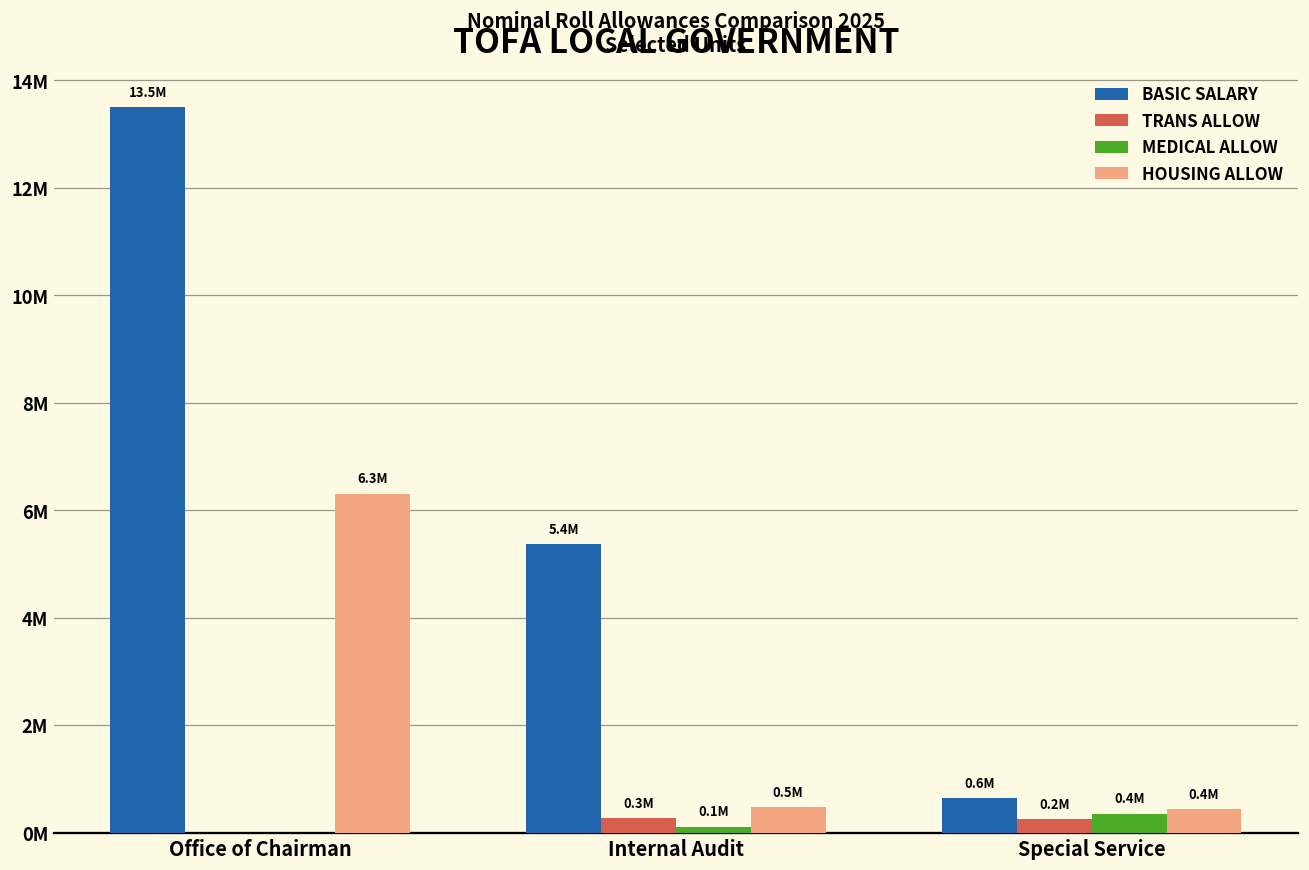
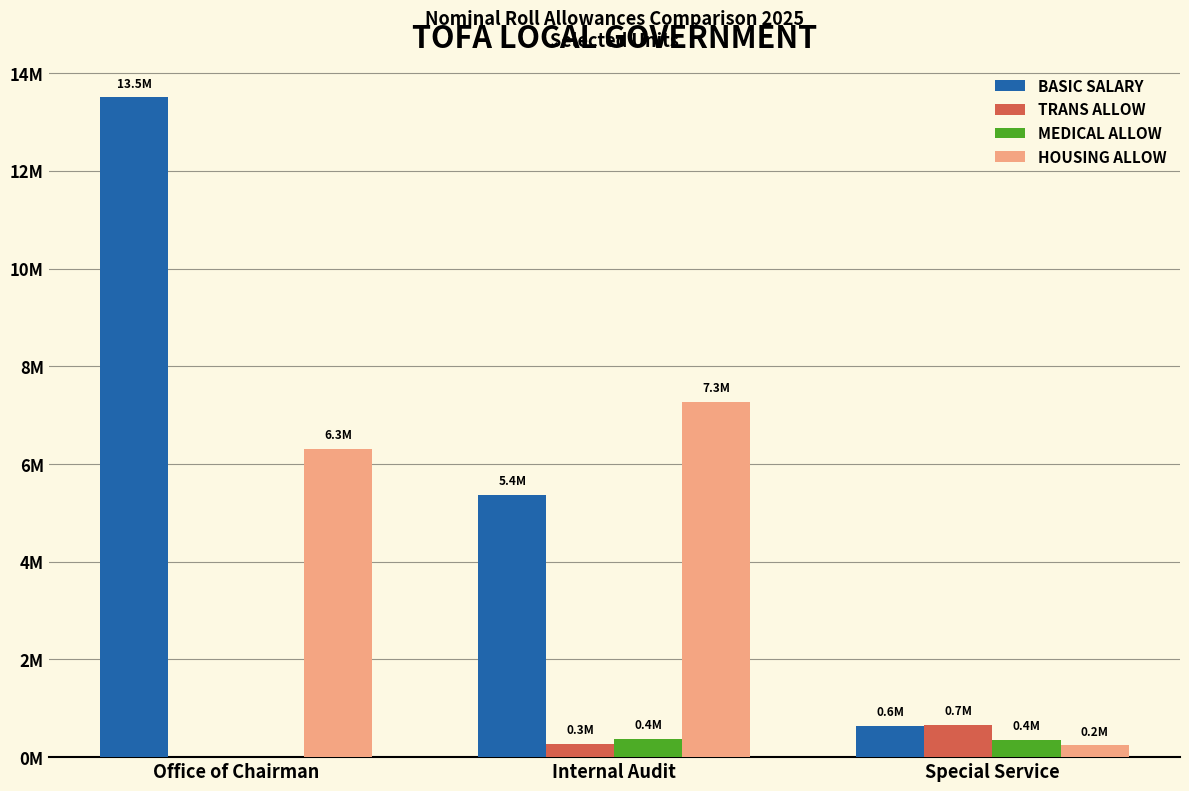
MEDICAL ALLOW, Internal Audit: 0.1M -> 0.4M
HOUSING ALLOW, Internal Audit: 0.5M -> 7.3M
TRANS ALLOW, Special Service: 0.2M -> 0.7M
HOUSING ALLOW, Special Service: 0.4M -> 0.2M
